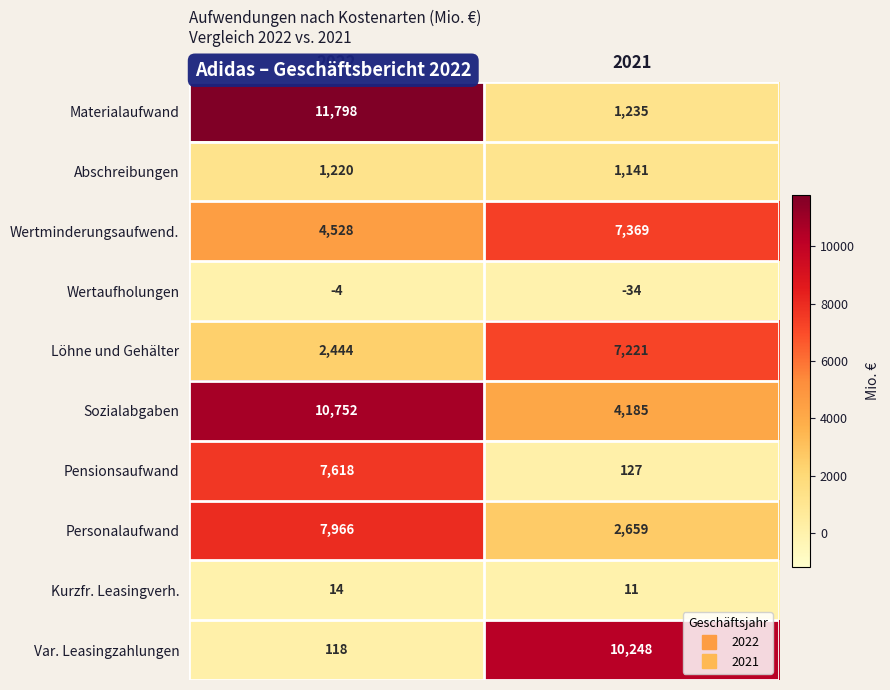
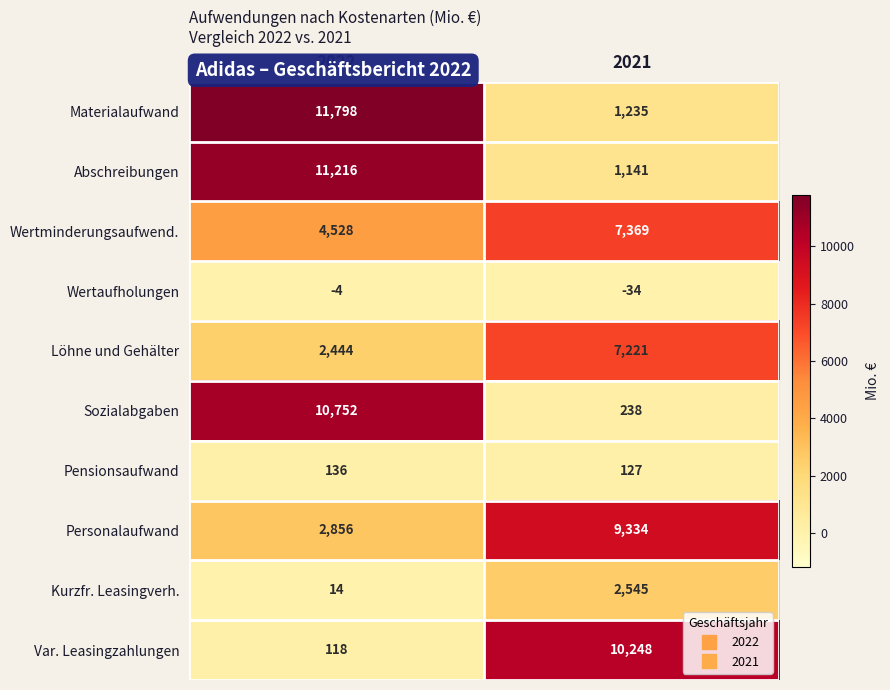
Abschreibungen, 2022: 1,220 -> 11,216
Sozialabgaben, 2021: 4,185 -> 238
Pensionsaufwand, 2022: 7,618 -> 136
Personalaufwand, 2022: 7,966 -> 2,856
Personalaufwand, 2021: 2,659 -> 9,334
Kurzfr. Leasingverh., 2021: 11 -> 2,545
